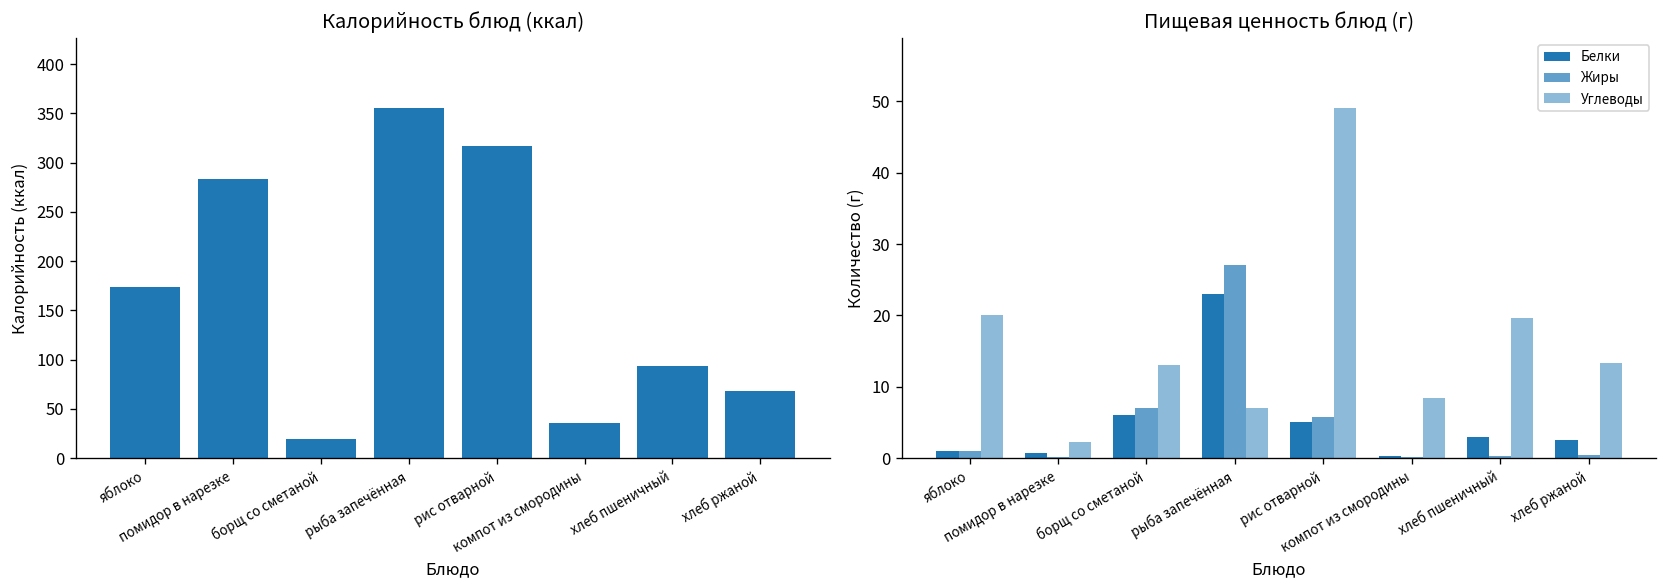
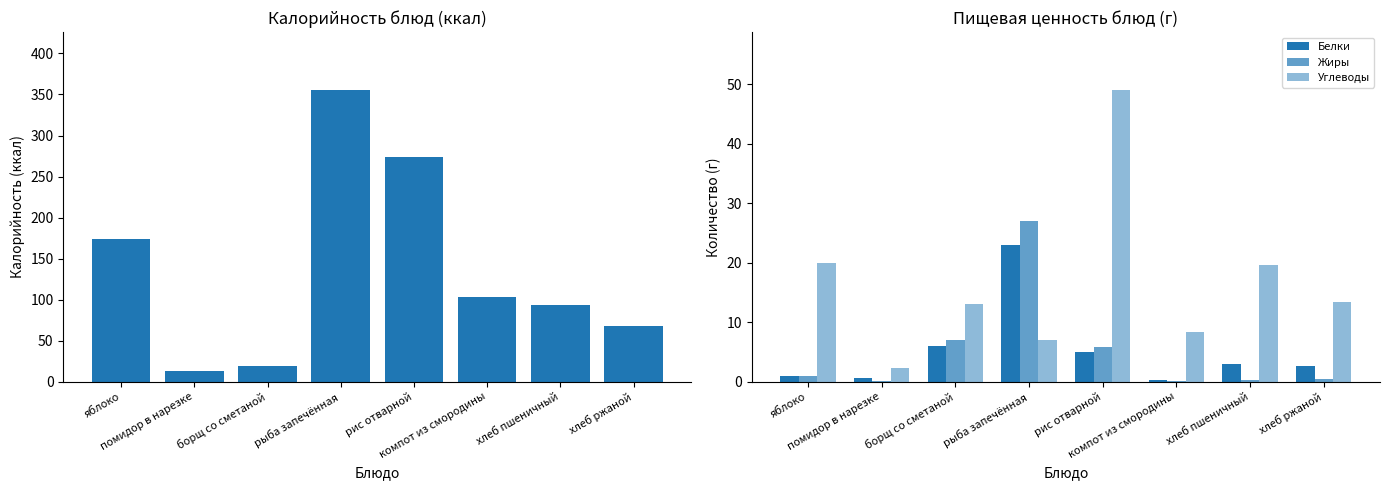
Калорийность блюд (ккал), помидор в нарезке: 280 -> 10
Калорийность блюд (ккал), рис отварной: 320 -> 270
Калорийность блюд (ккал), компот из смородины: 40 -> 100
